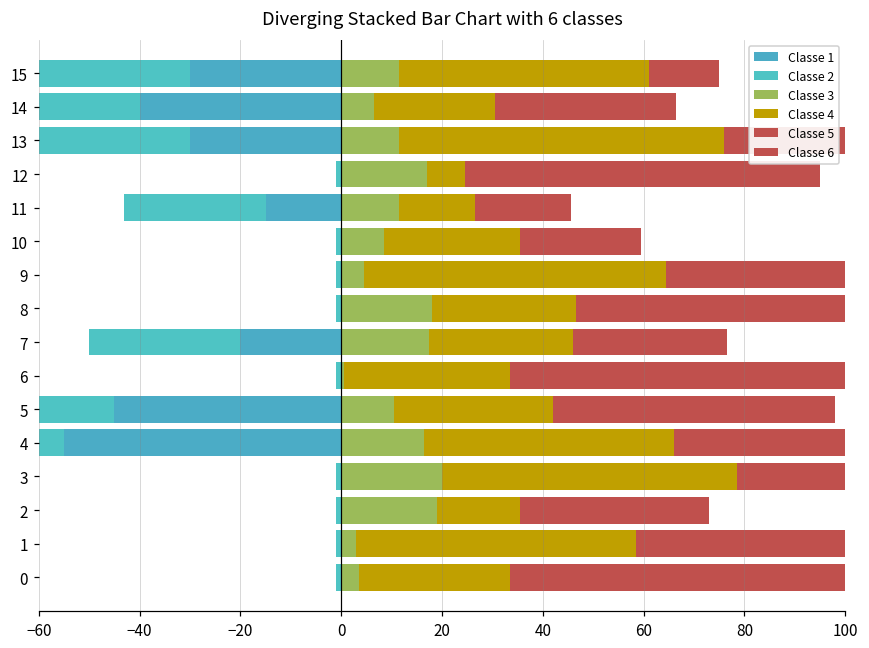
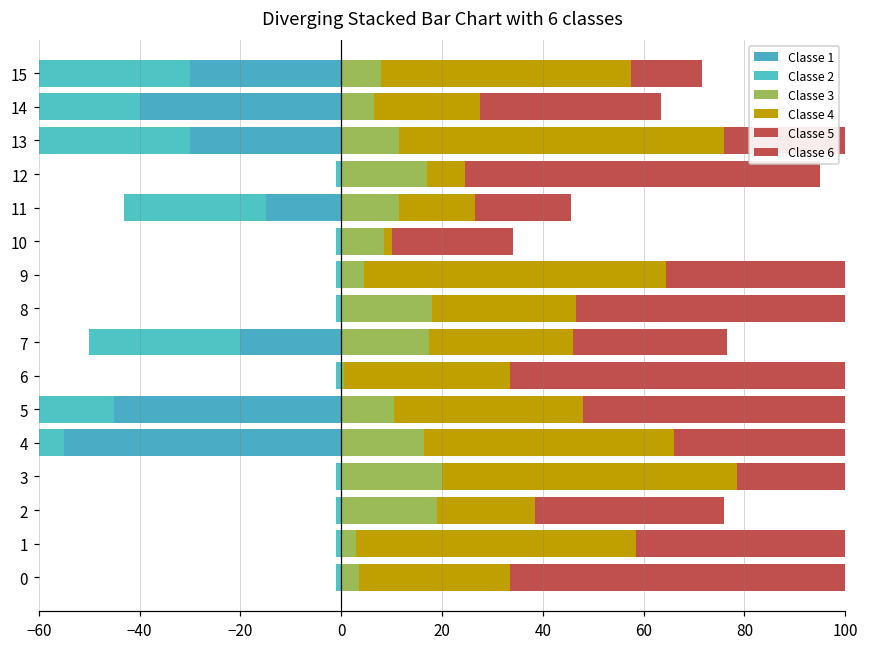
Classe 3, 15: 12 -> 8
Classe 4, 14: 24 -> 21
Classe 4, 10: 27 -> 2
Classe 4, 5: 32 -> 38
Classe 4, 2: 17 -> 20
